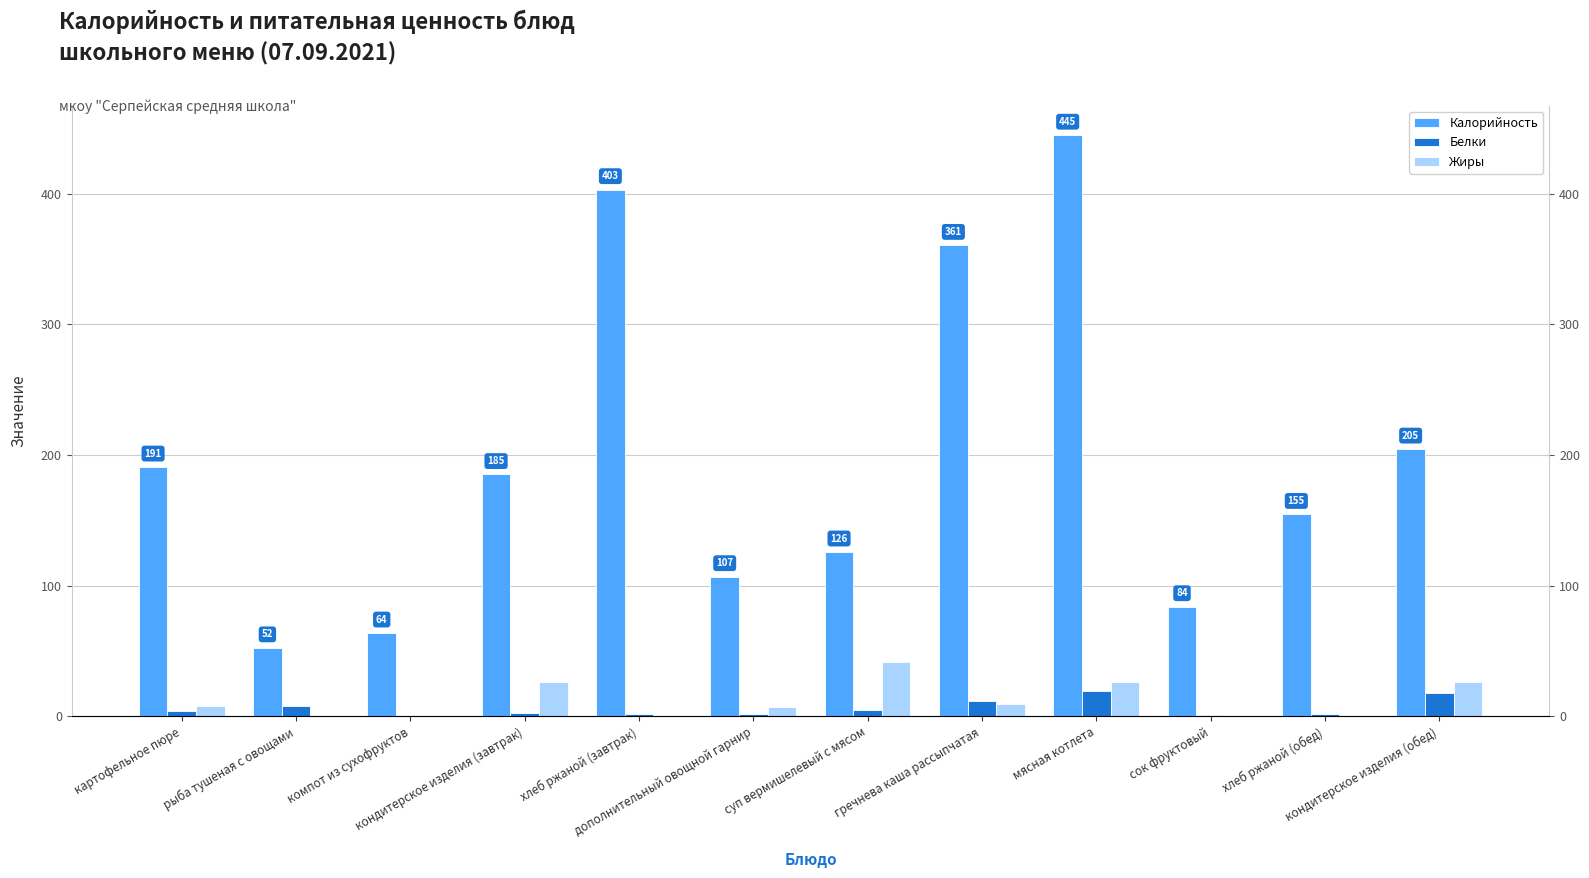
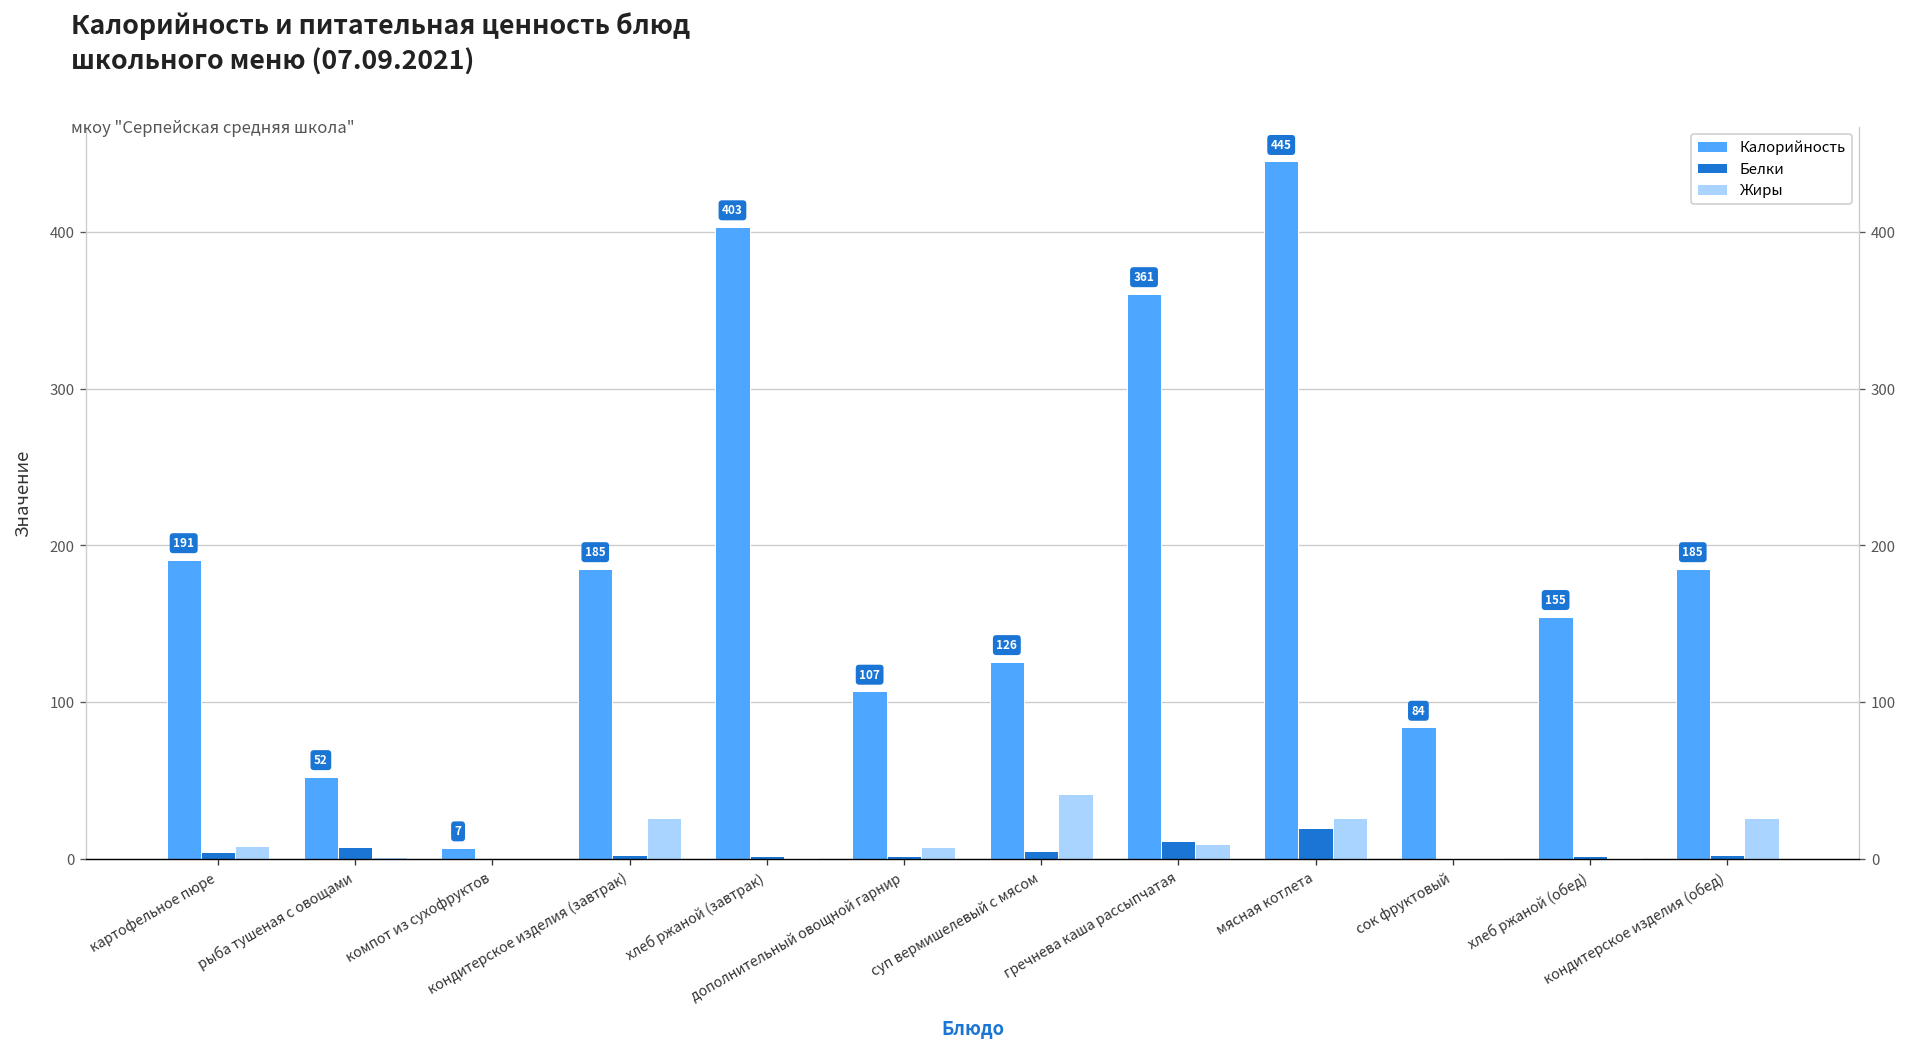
Калорийность, компот из сухофруктов: 64 -> 7
Калорийность, кондитерское изделия (обед): 205 -> 185
Белки, кондитерское изделия (обед): 18 -> 3
